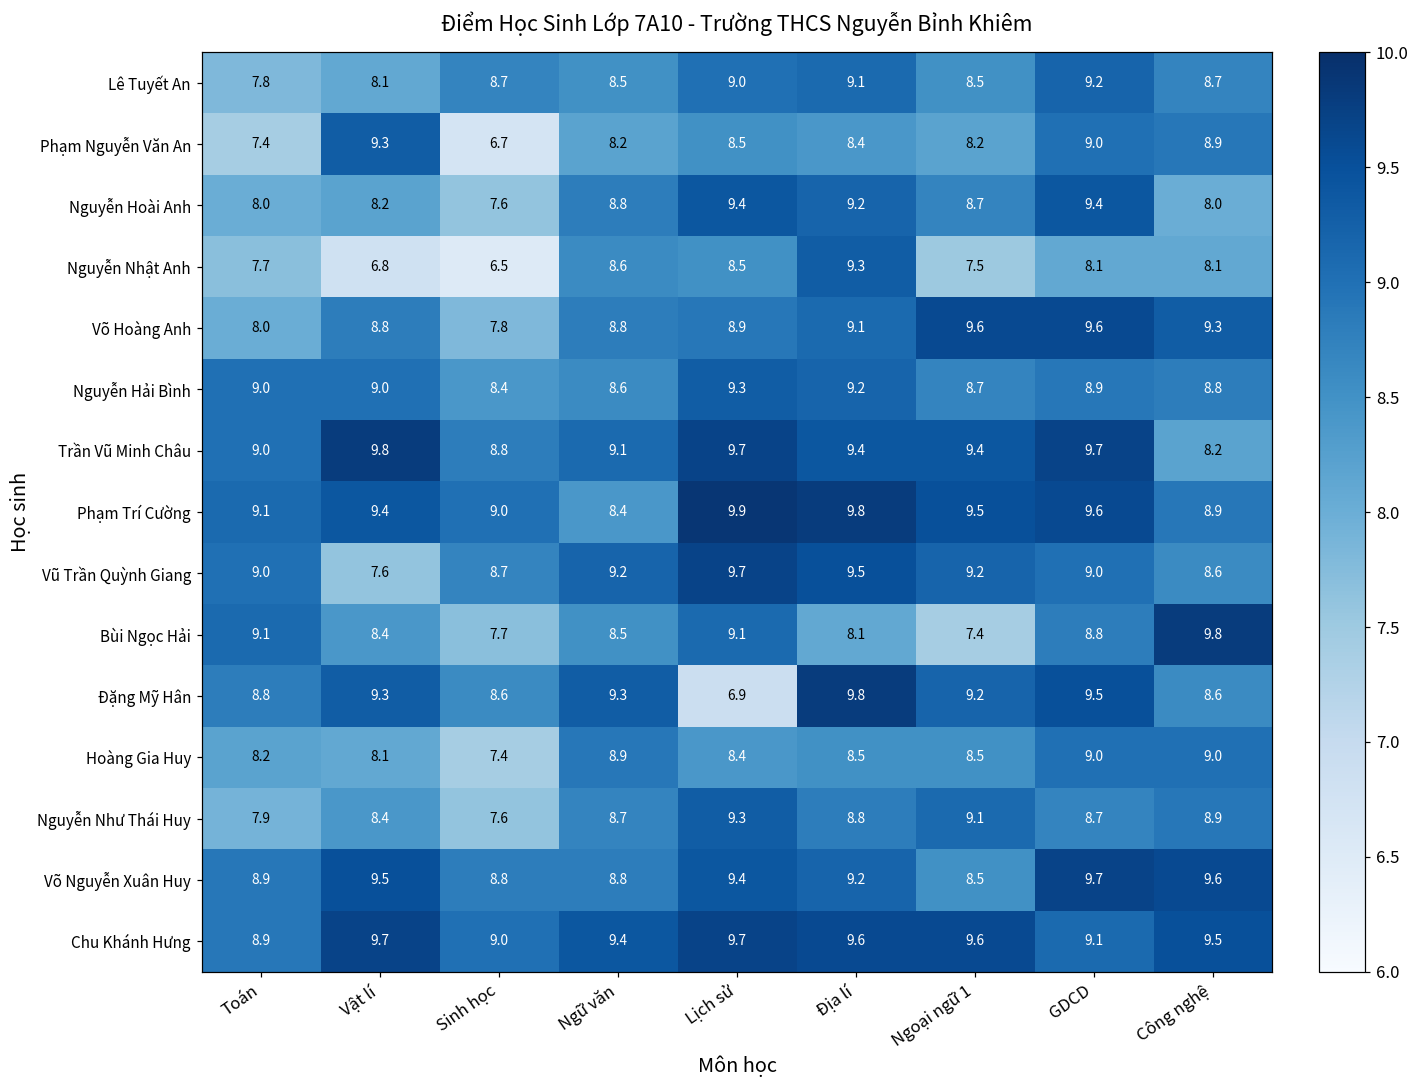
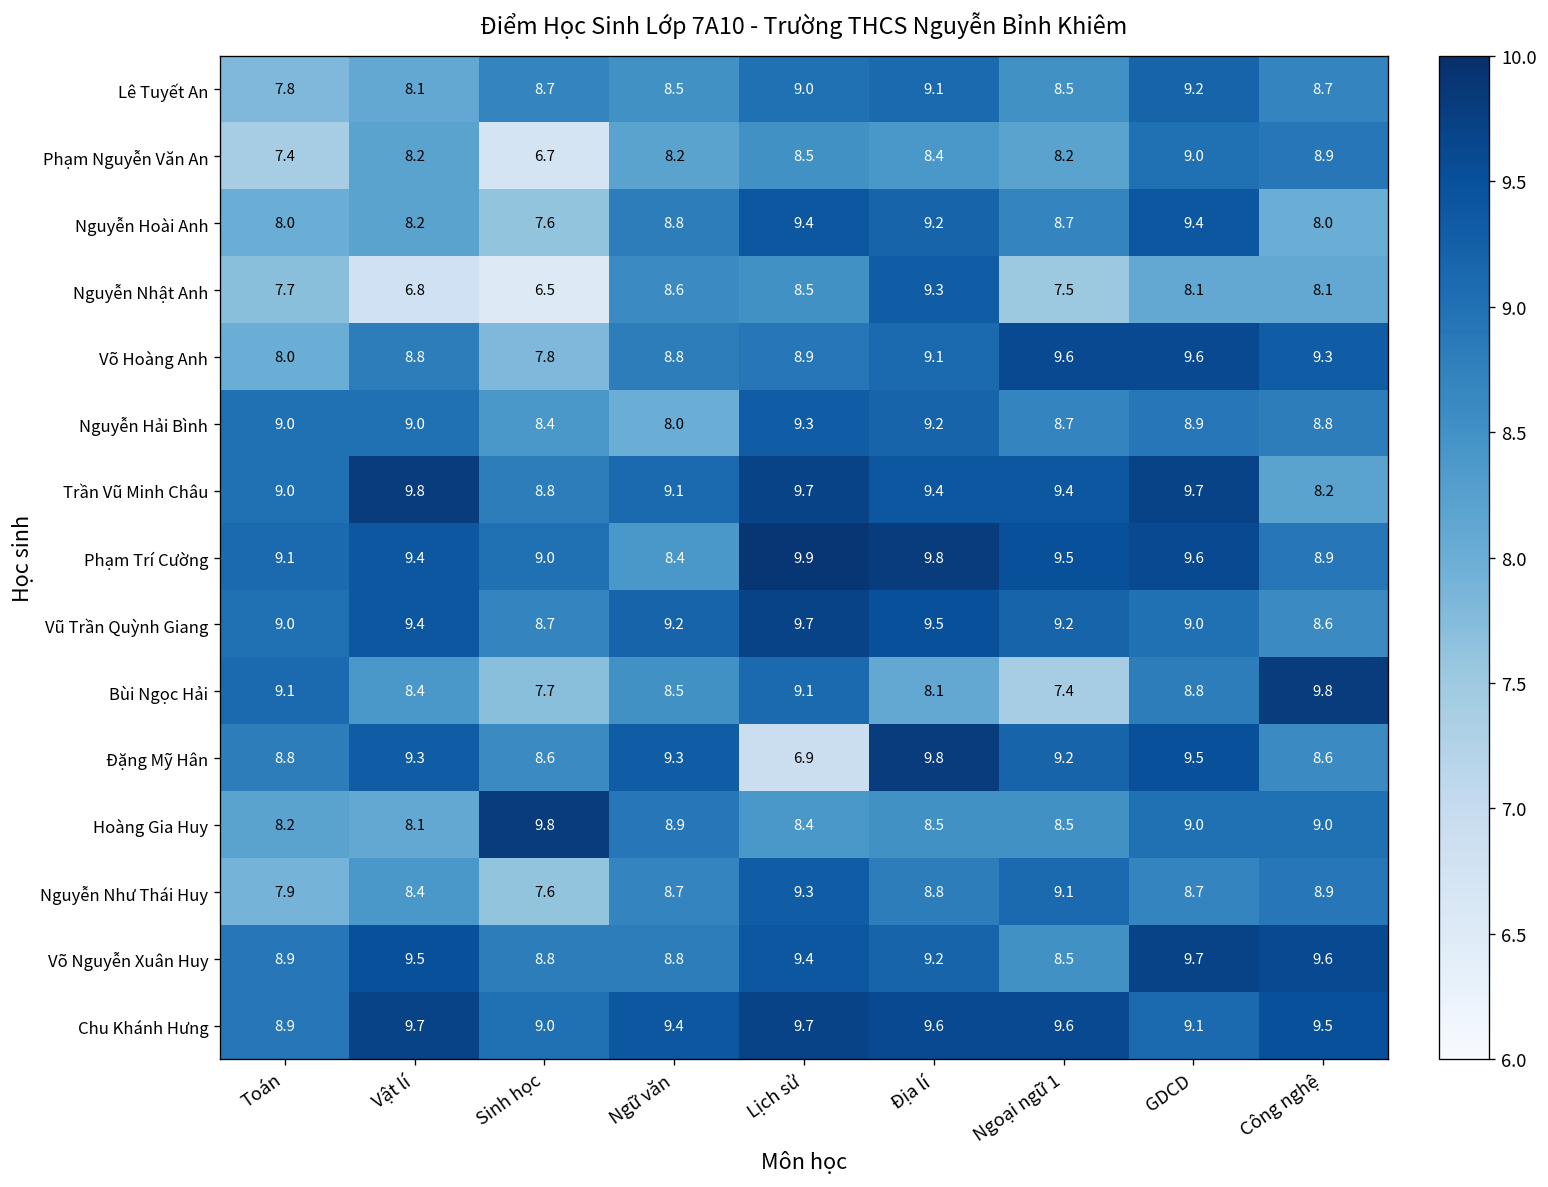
Phạm Nguyễn Văn An, Vật lí: 9.3 -> 8.2
Nguyễn Hải Bình, Ngữ văn: 8.6 -> 8.0
Vũ Trần Quỳnh Giang, Vật lí: 7.6 -> 9.4
Hoàng Gia Huy, Sinh học: 7.4 -> 9.8
